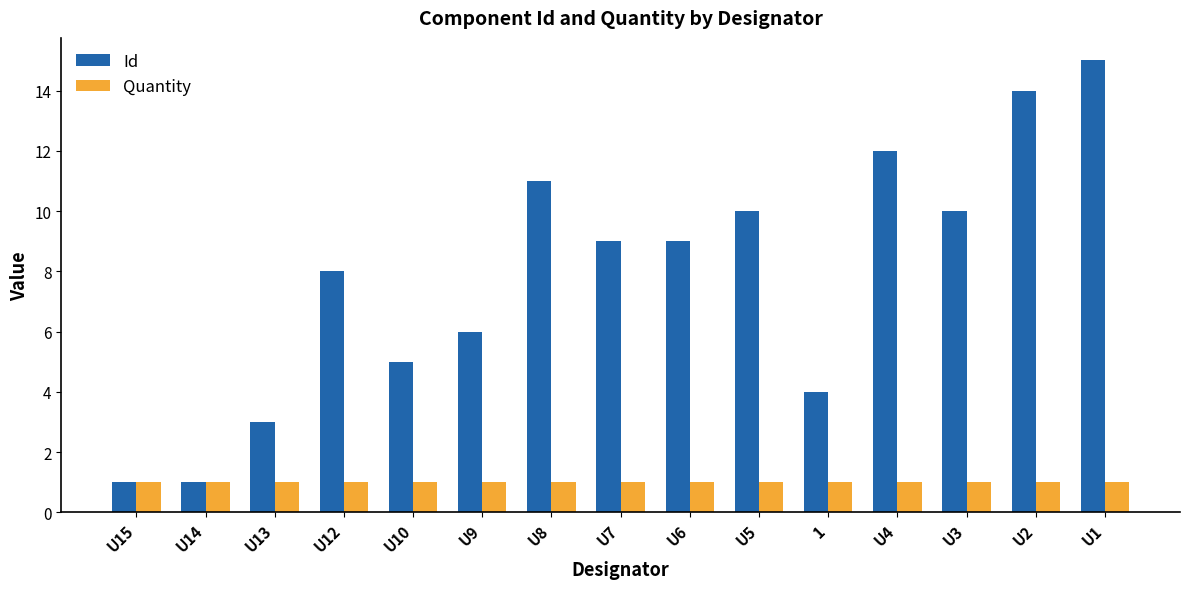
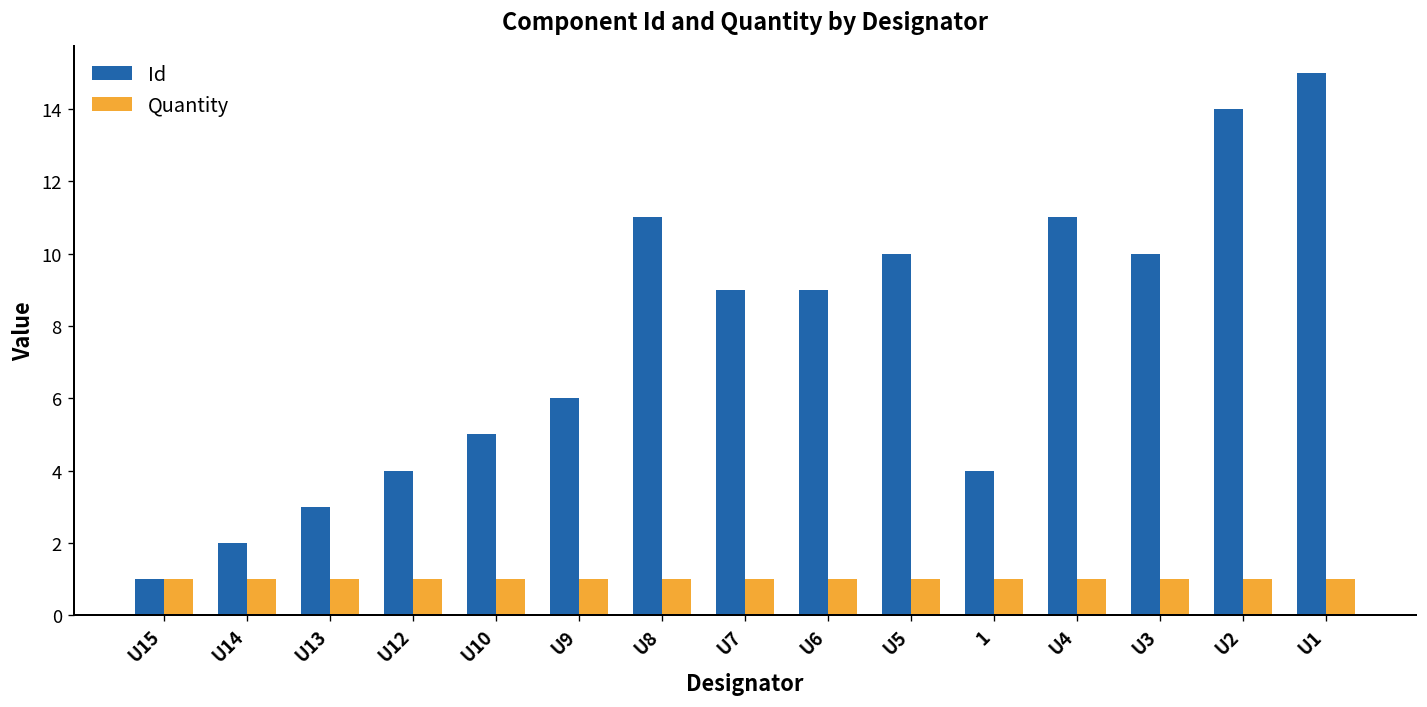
Id, U14: 1 -> 2
Id, U12: 8 -> 4
Id, U4: 12 -> 11
